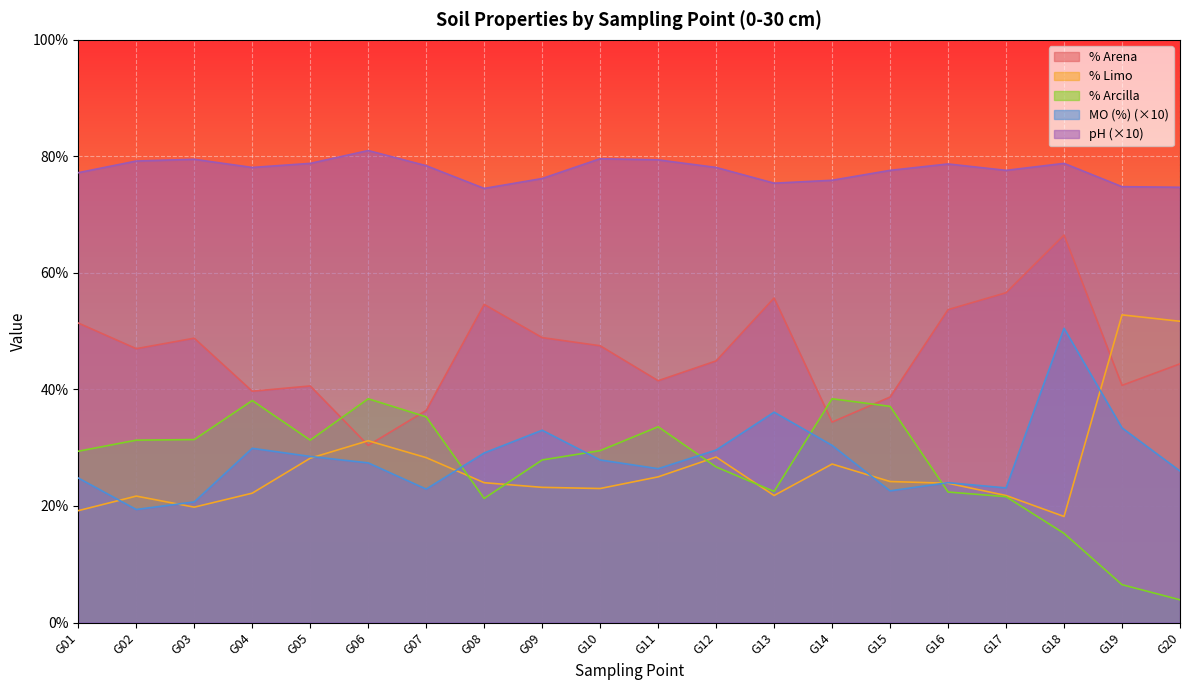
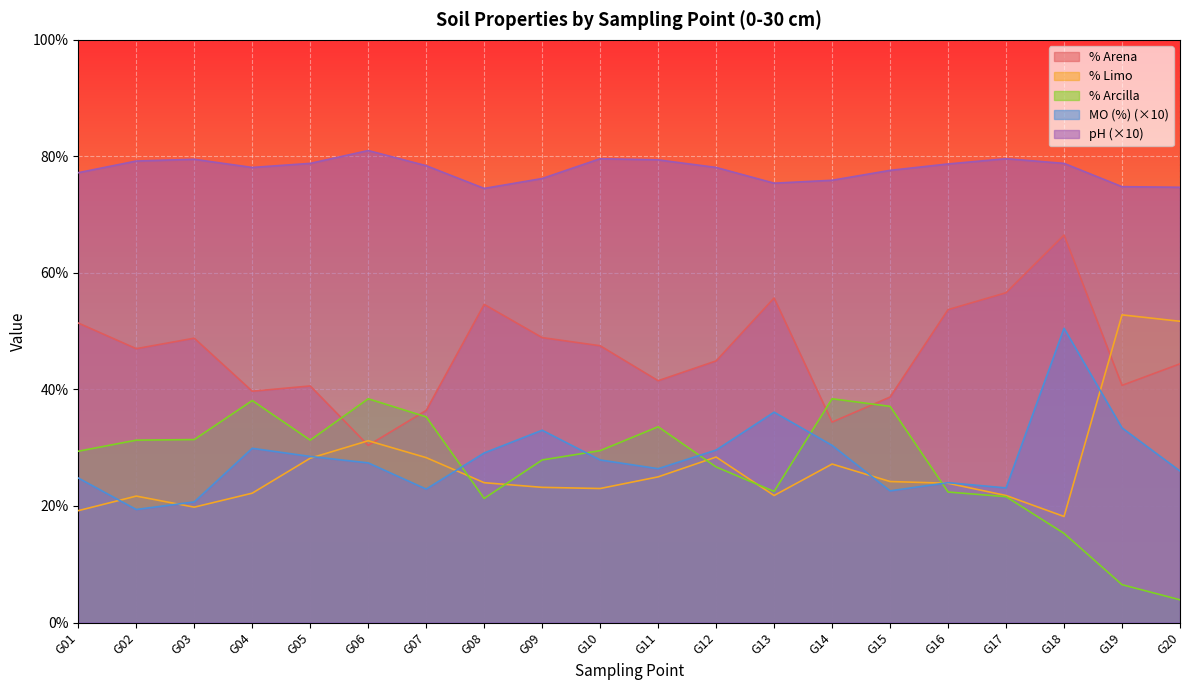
pH (×10), G17: 78% -> 80%
